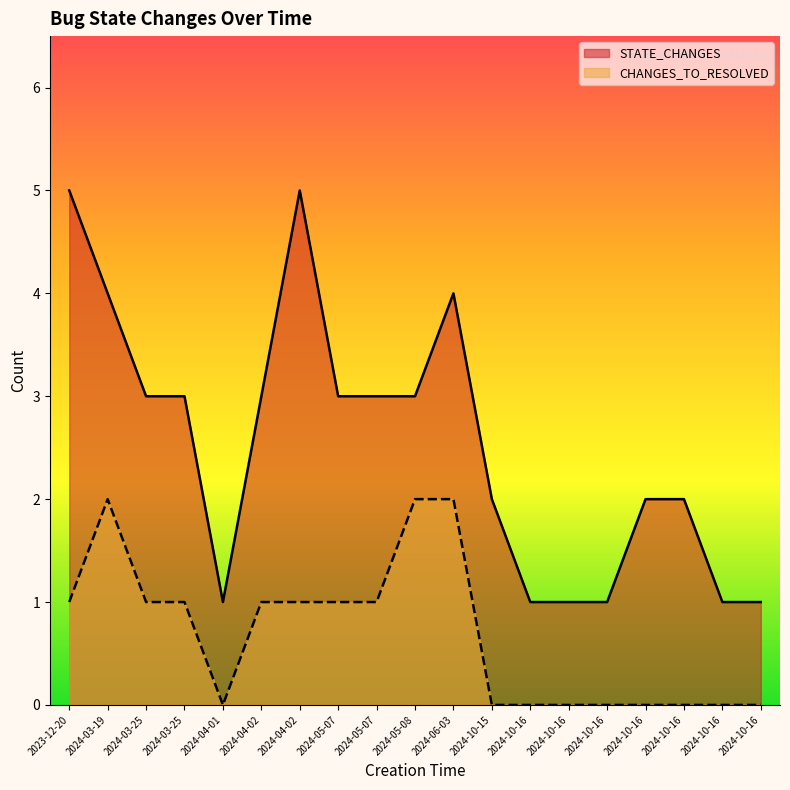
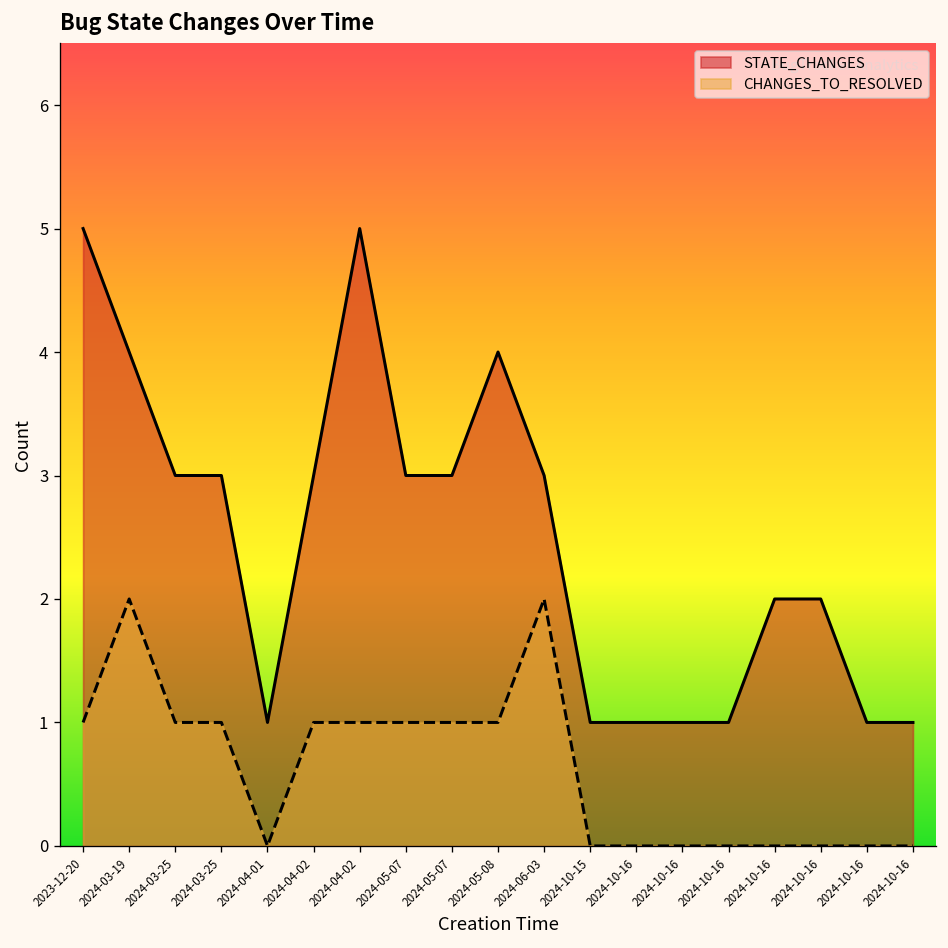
STATE_CHANGES, 2024-05-08: 3 -> 4
CHANGES_TO_RESOLVED, 2024-05-08: 2 -> 1
STATE_CHANGES, 2024-06-03: 4 -> 3
STATE_CHANGES, 2024-10-15: 2 -> 1
